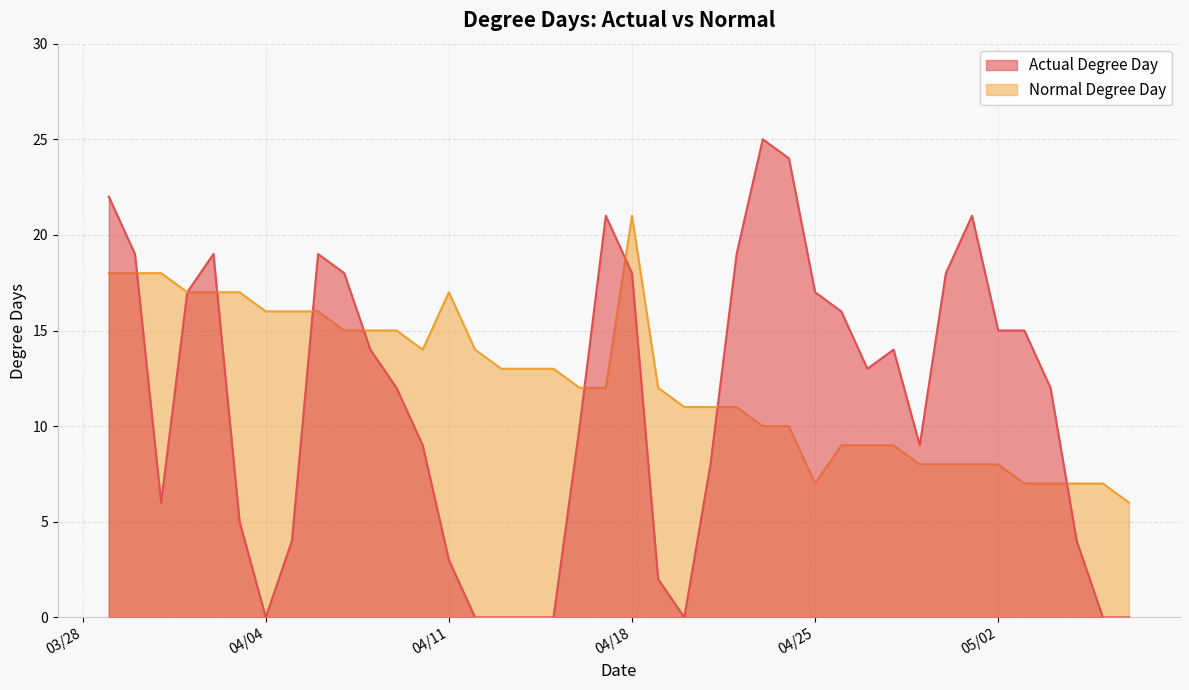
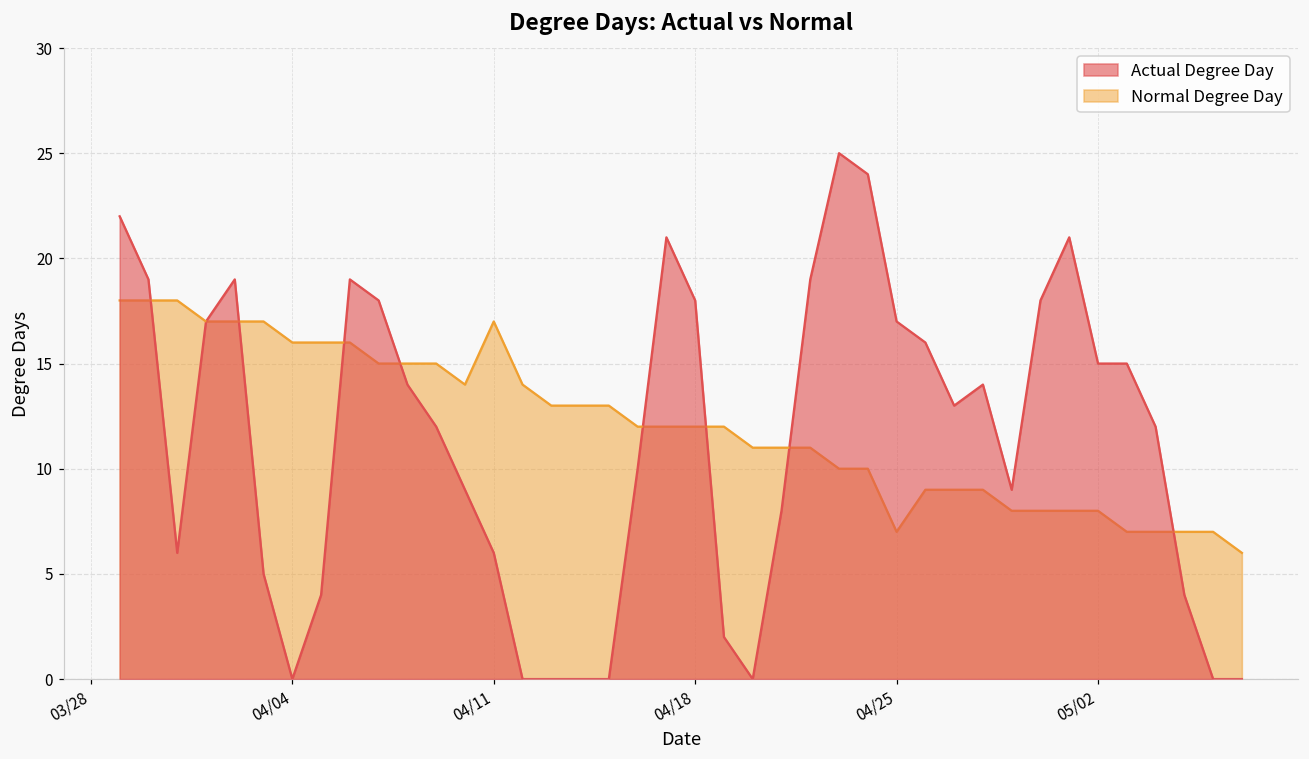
Actual Degree Day, 04/11: 3 -> 6
Normal Degree Day, 04/18: 21 -> 12
